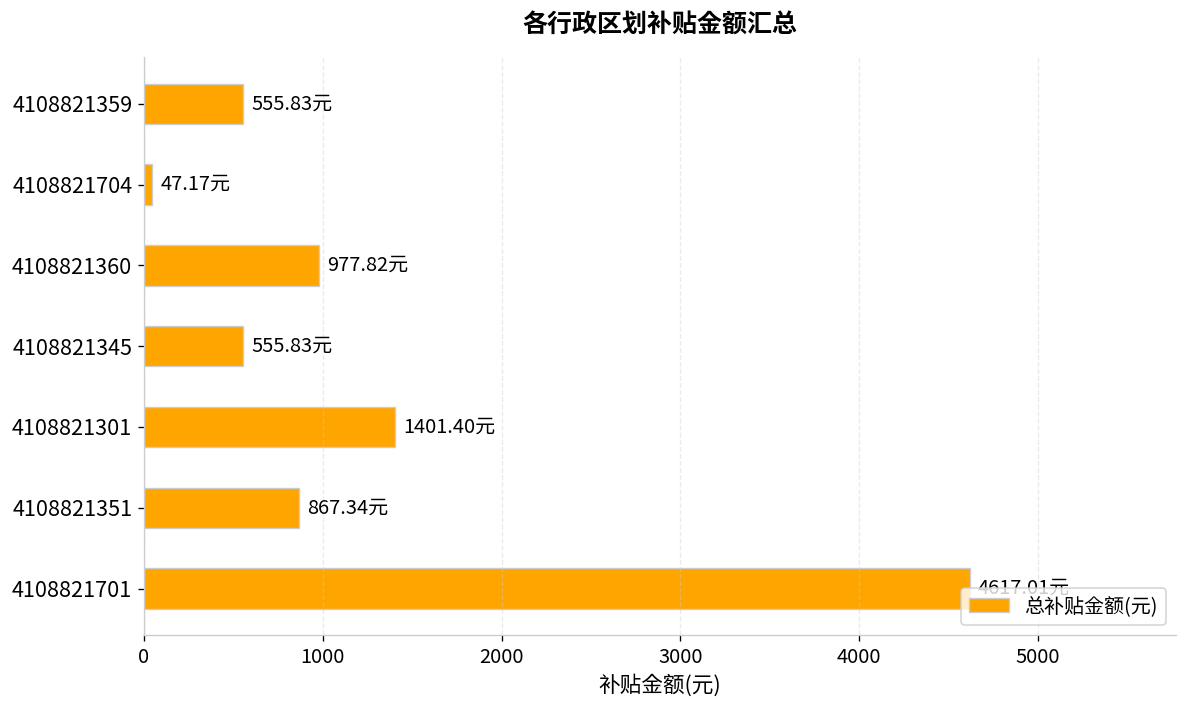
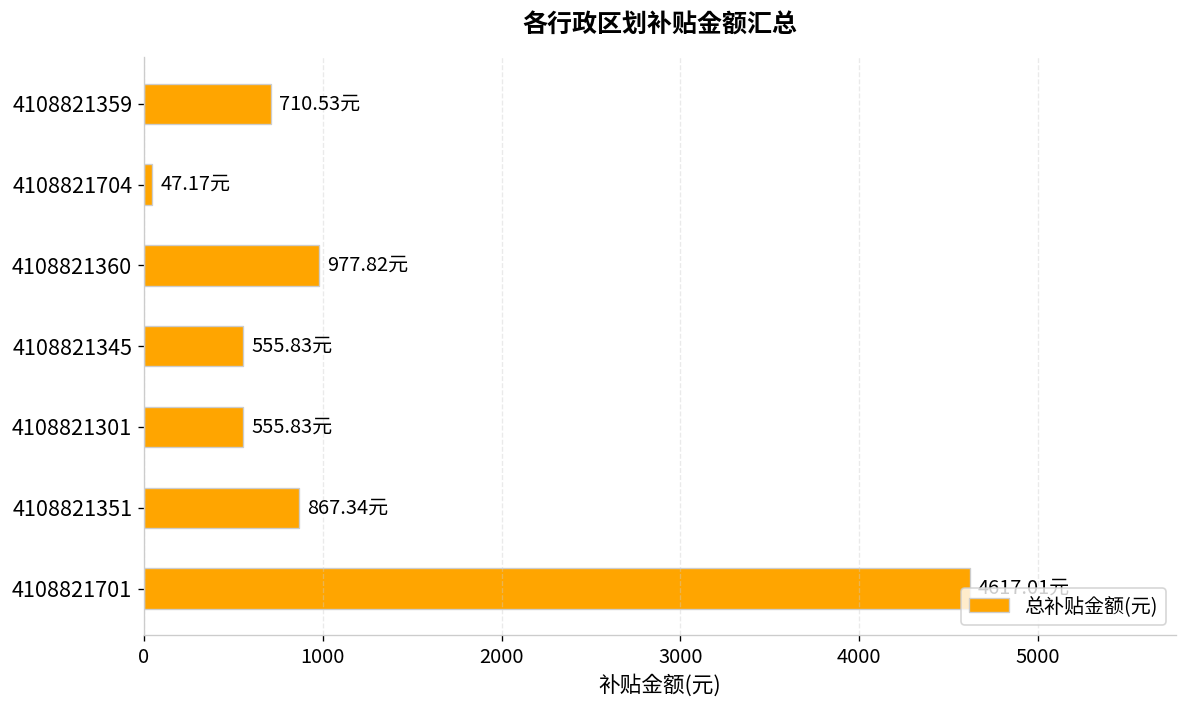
4108821359: 555.83元 -> 710.53元
4108821301: 1401.40元 -> 555.83元
